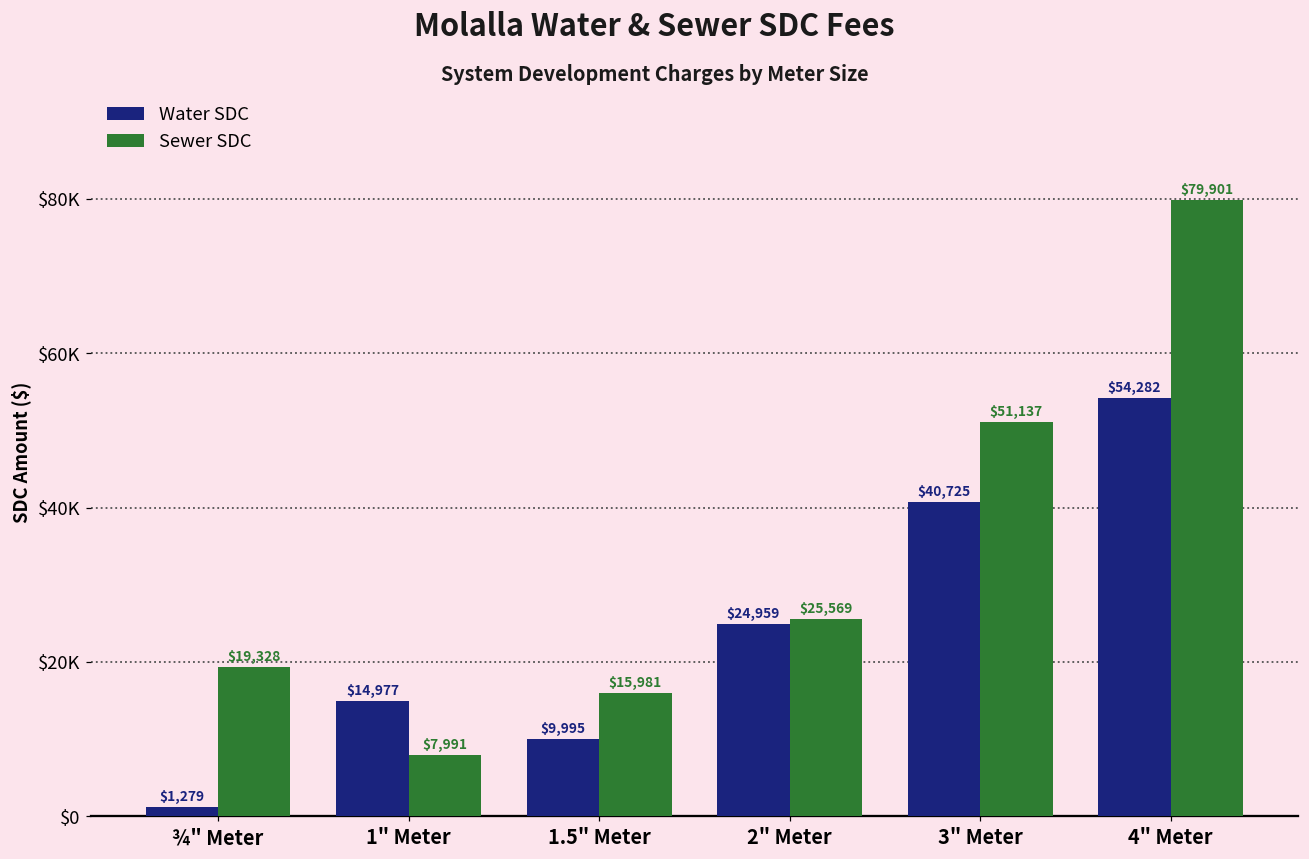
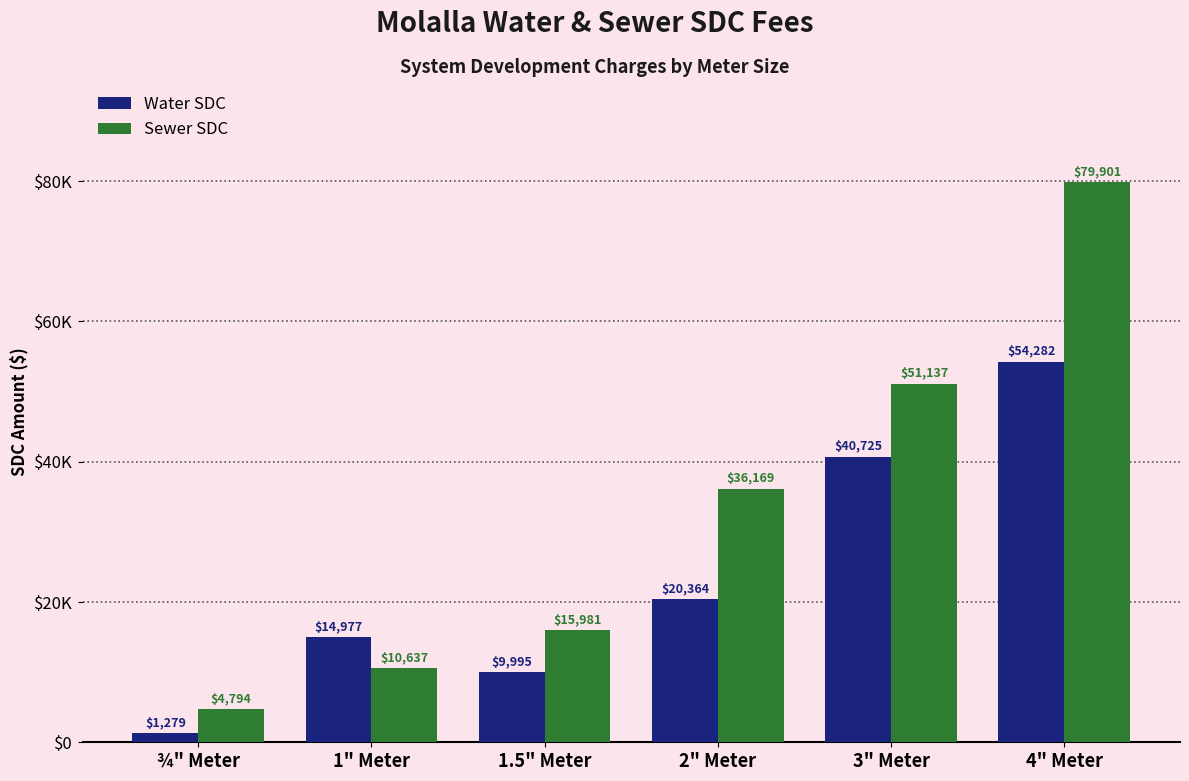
Sewer SDC, ¾" Meter: $19,328 -> $4,794
Sewer SDC, 1" Meter: $7,991 -> $10,637
Water SDC, 2" Meter: $24,959 -> $20,364
Sewer SDC, 2" Meter: $25,569 -> $36,169
